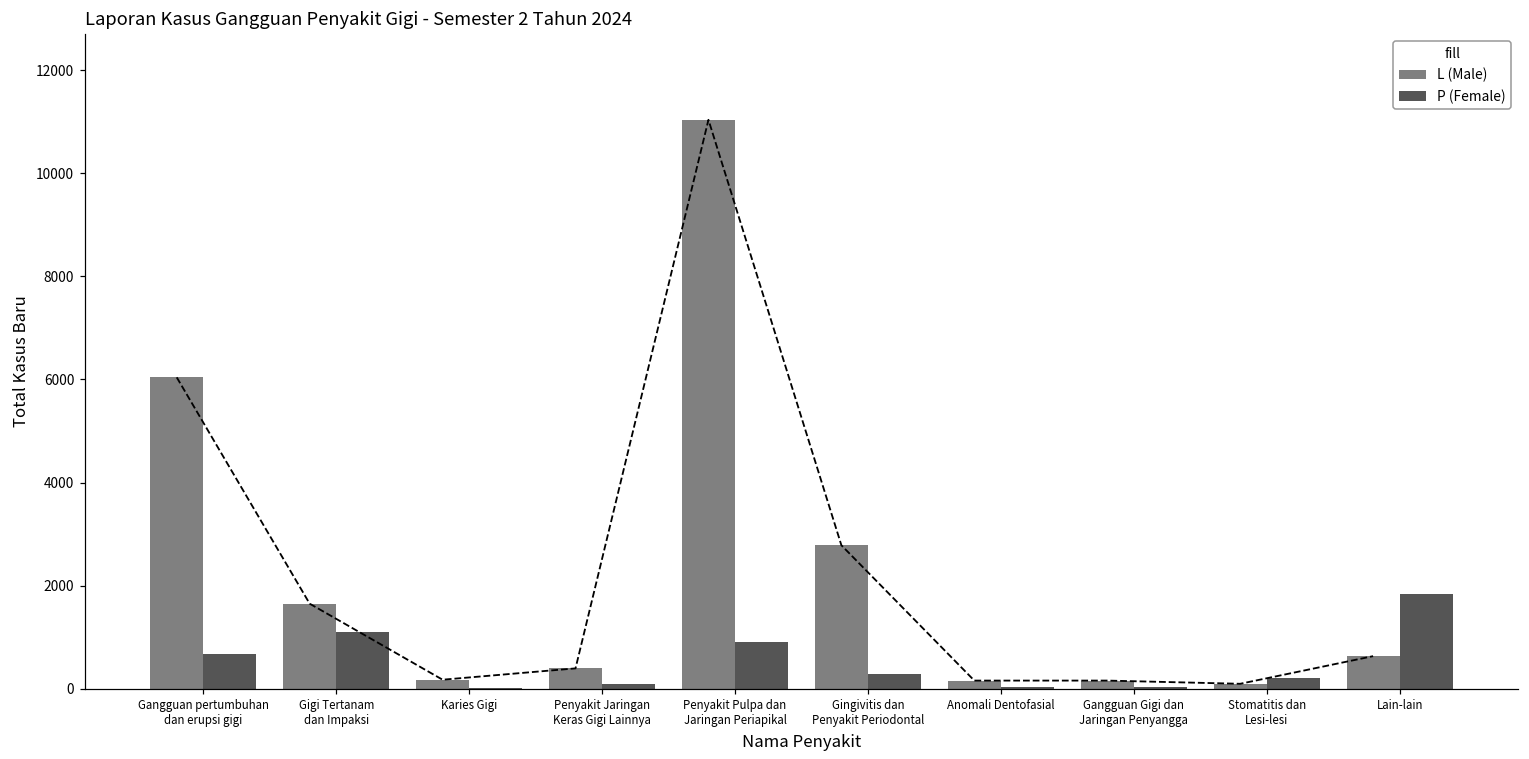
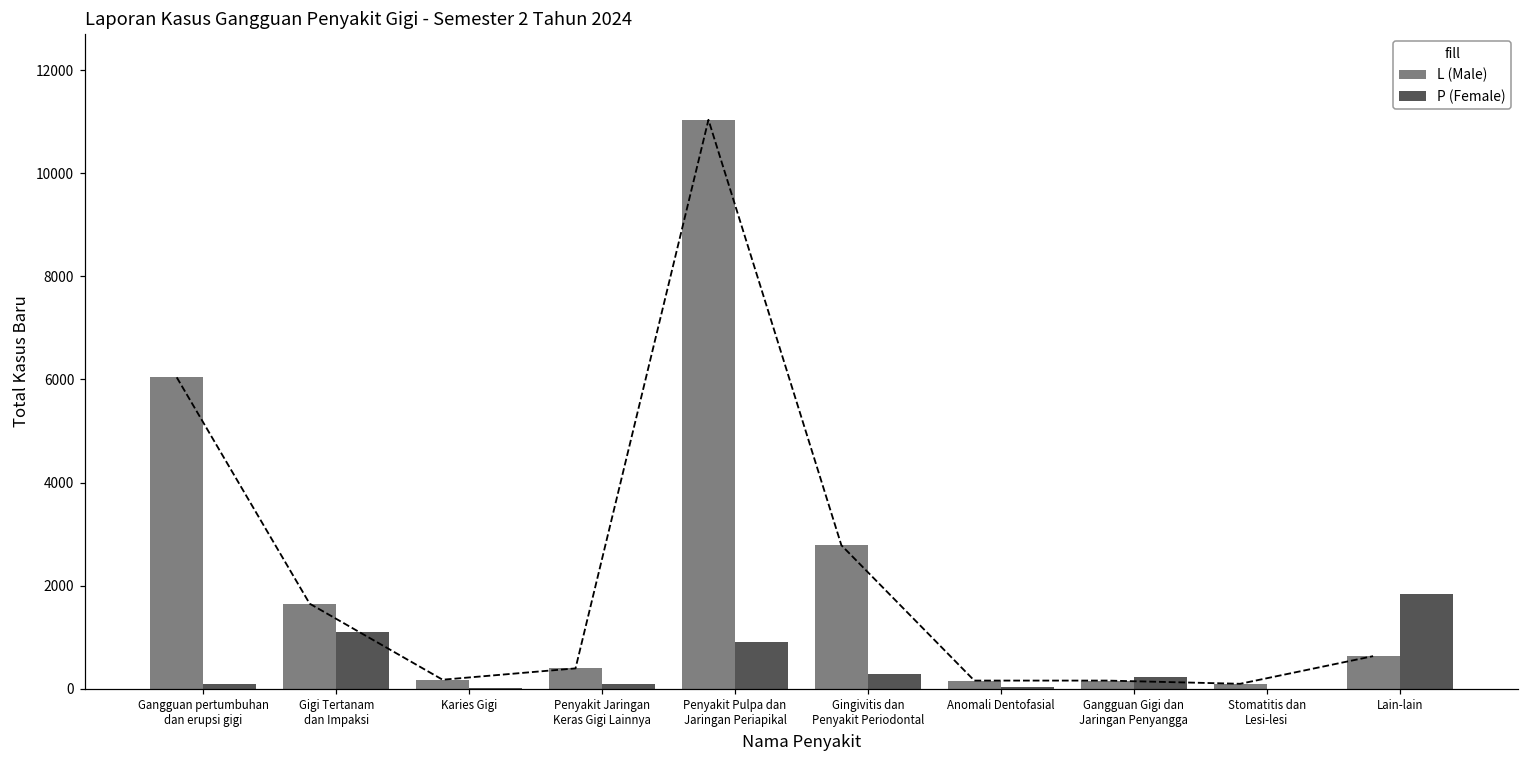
P (Female), Gangguan pertumbuhan dan erupsi gigi: 700 -> 100
P (Female), Gangguan Gigi dan Jaringan Penyangga: 0 -> 200
P (Female), Stomatitis dan Lesi-lesi: 200 -> 0
